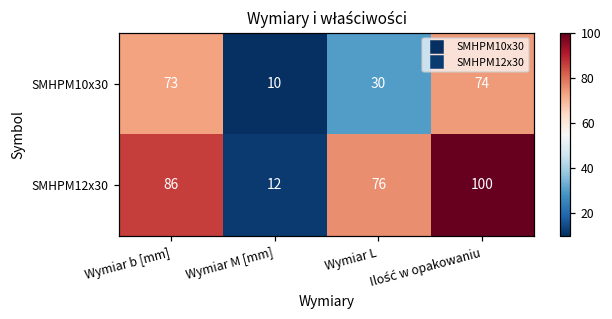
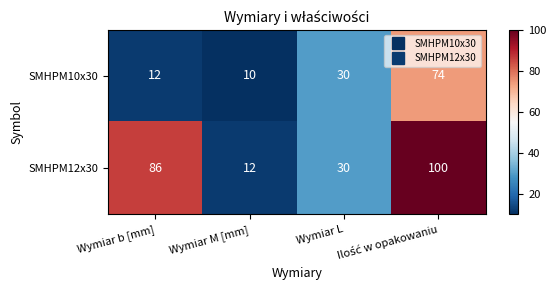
SMHPM10x30, Wymiar b [mm]: 73 -> 12
SMHPM12x30, Wymiar L: 76 -> 30
